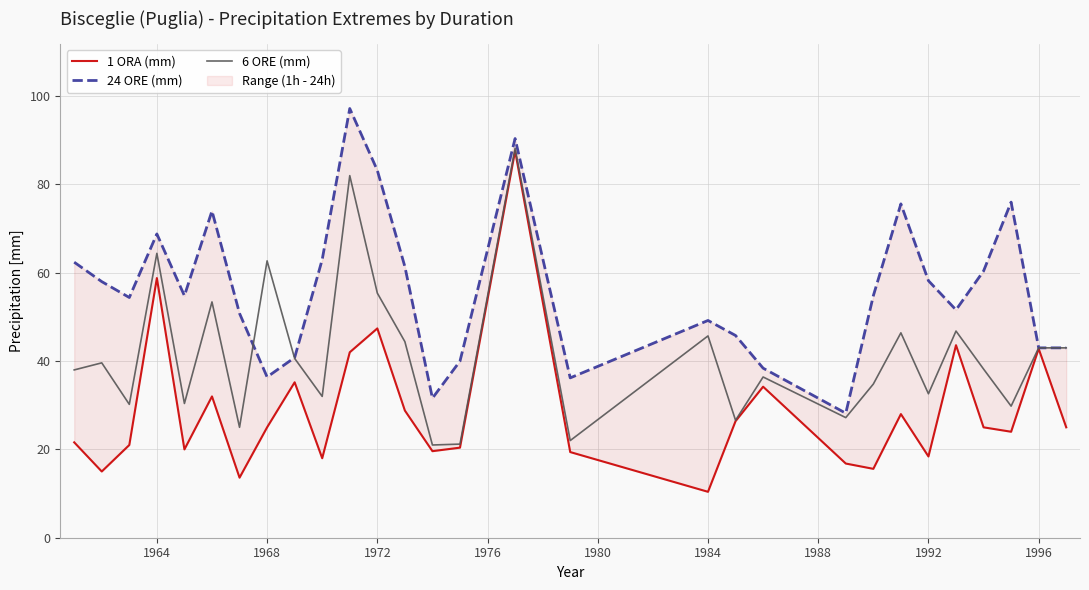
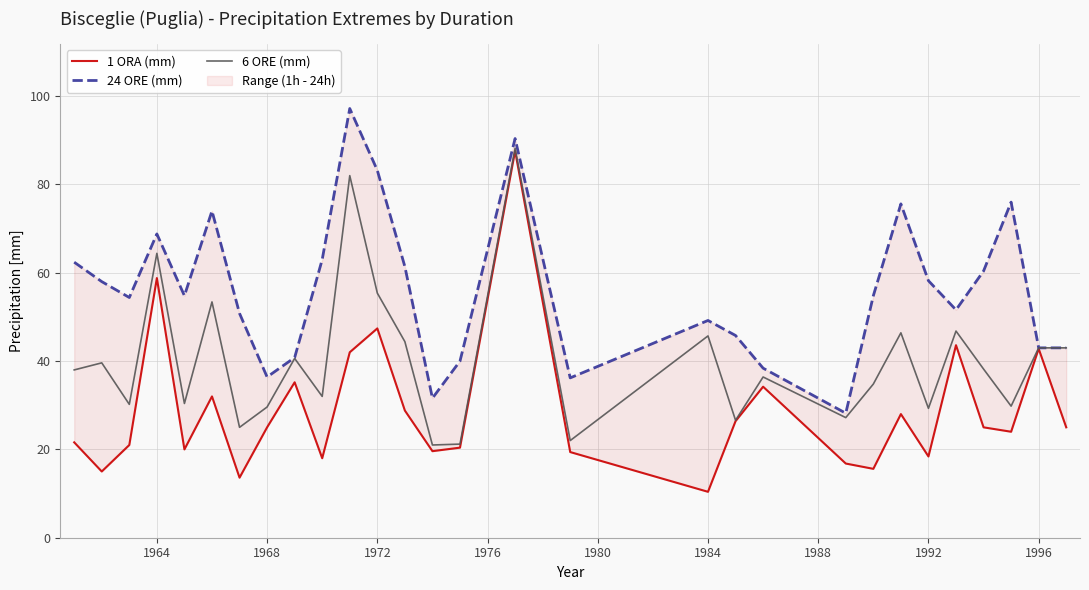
6 ORE (mm), 1968: 63 -> 30
6 ORE (mm), 1992: 33 -> 29
